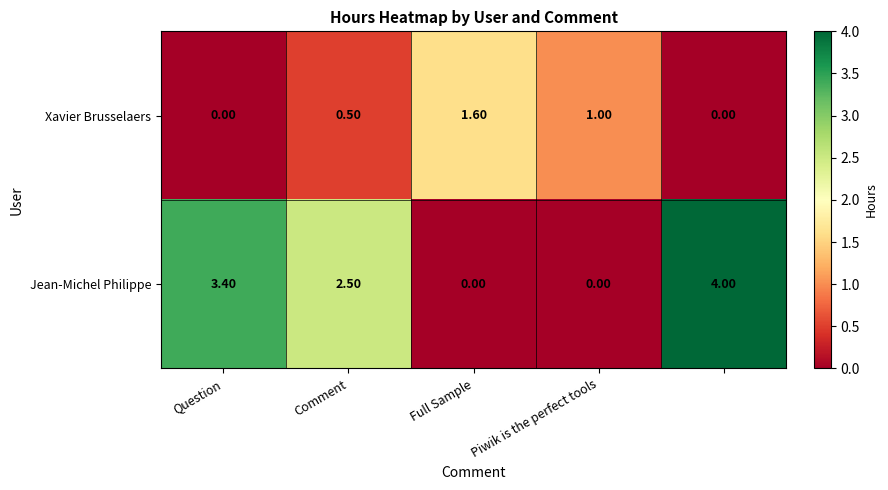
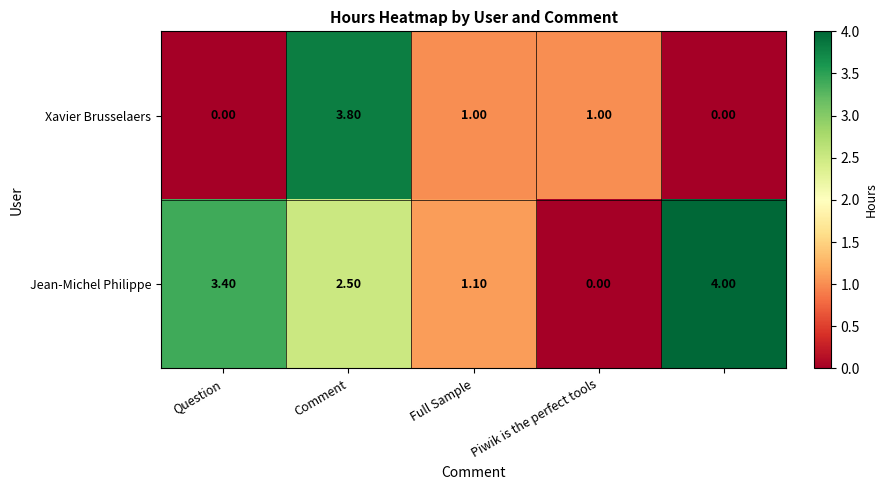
Xavier Brusselaers, Comment: 0.50 -> 3.80
Xavier Brusselaers, Full Sample: 1.60 -> 1.00
Jean-Michel Philippe, Full Sample: 0.00 -> 1.10
